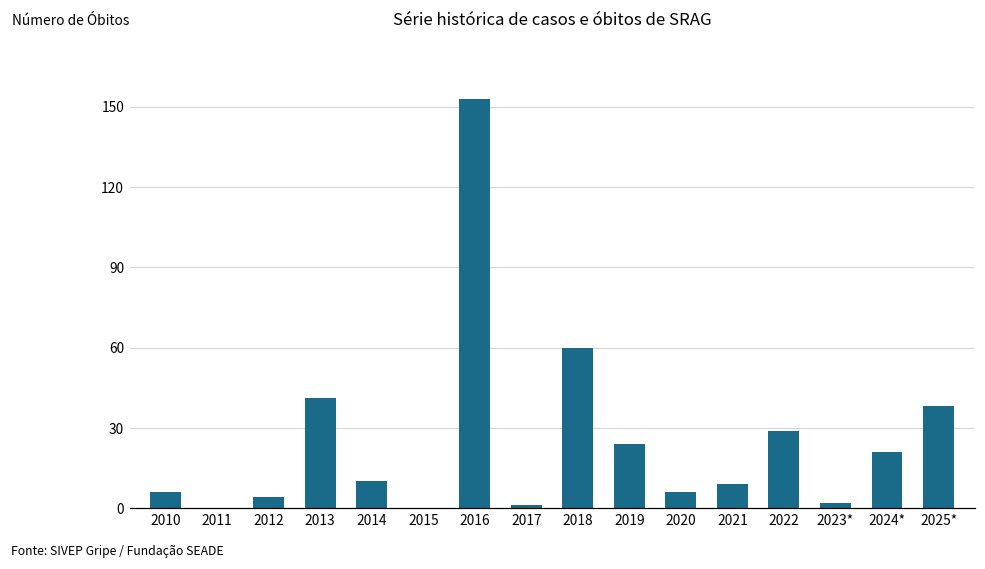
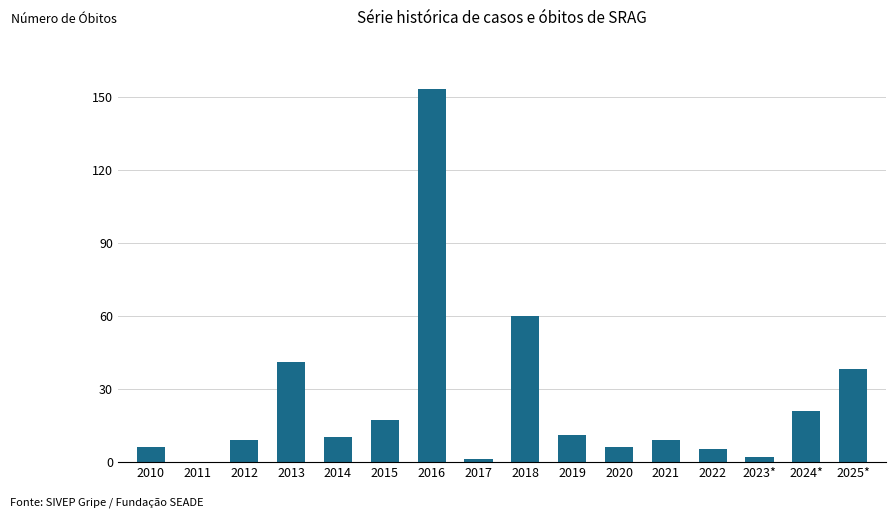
2012: 4 -> 9
2015: 0 -> 17
2019: 24 -> 11
2022: 29 -> 5
